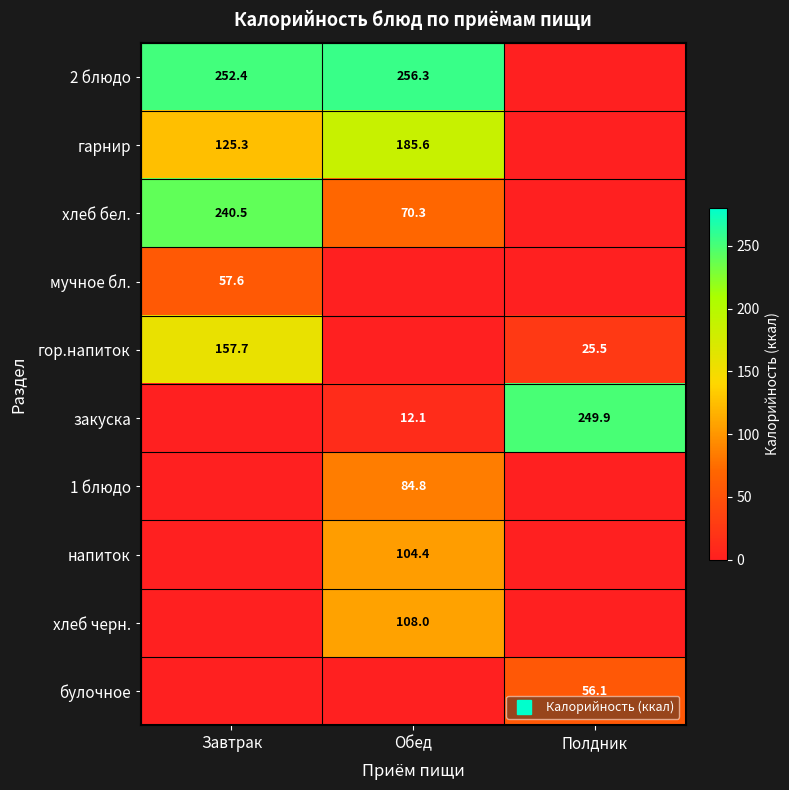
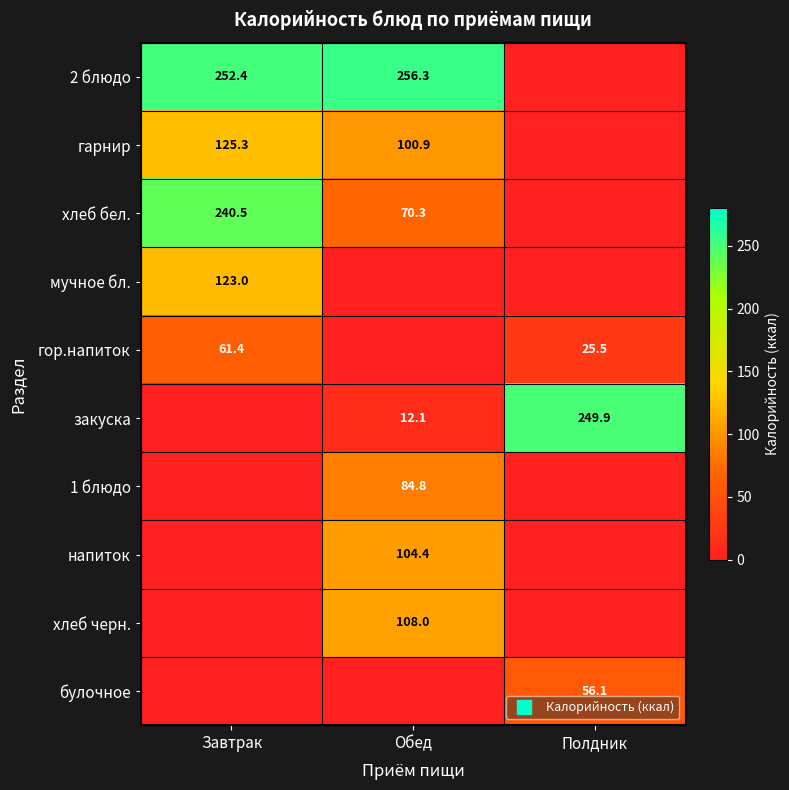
гарнир, Обед: 185.6 -> 100.9
мучное бл., Завтрак: 57.6 -> 123.0
гор.напиток, Завтрак: 157.7 -> 61.4
